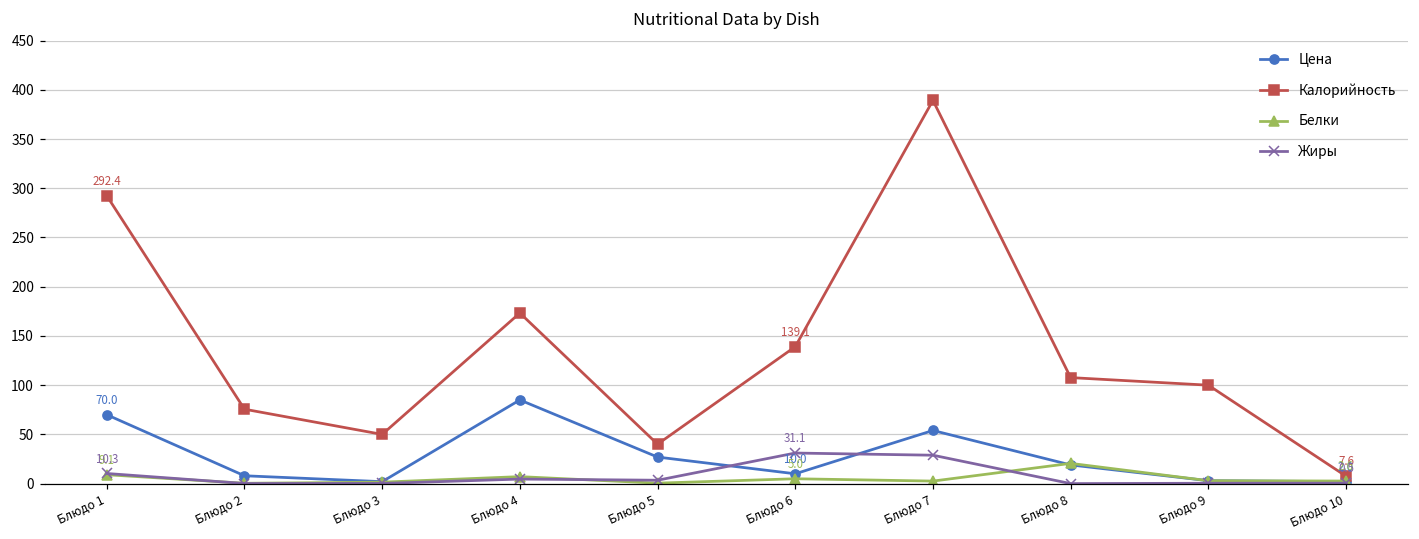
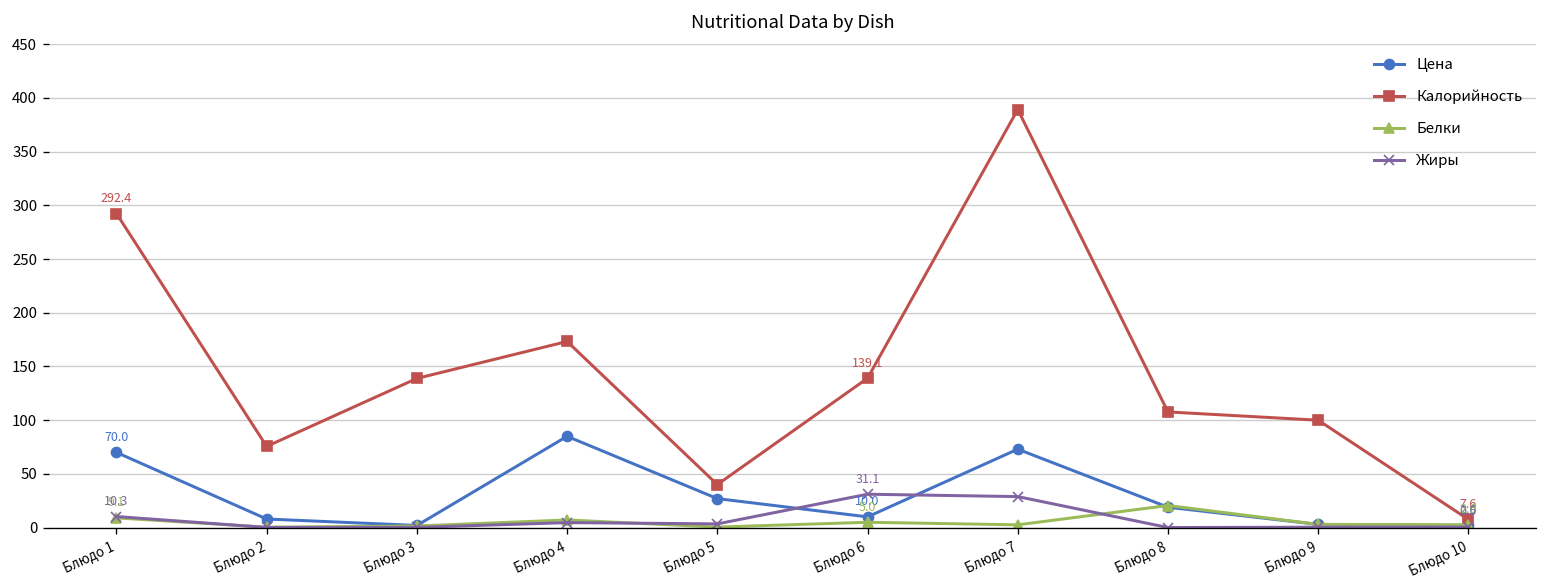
Калорийность, Блюдо 3: 50 -> 140
Цена, Блюдо 7: 50 -> 70
